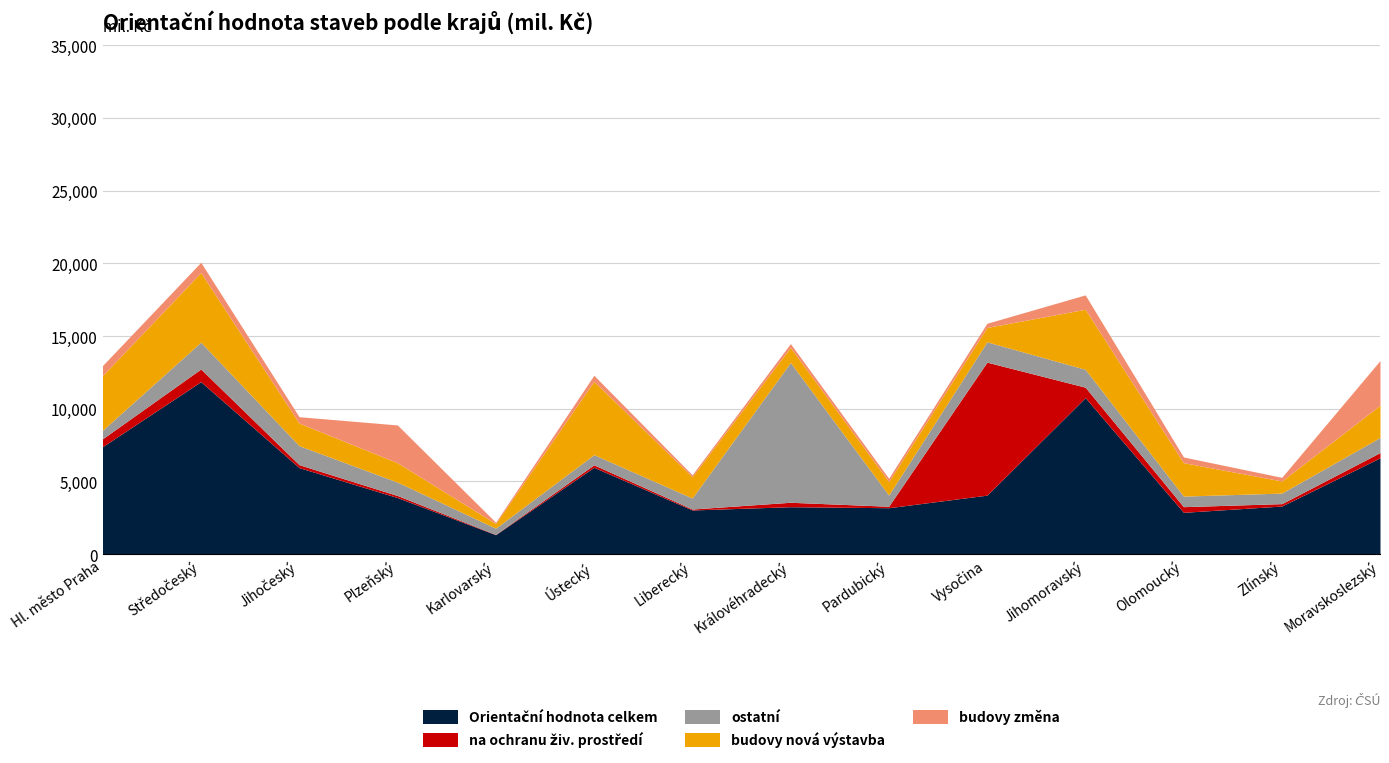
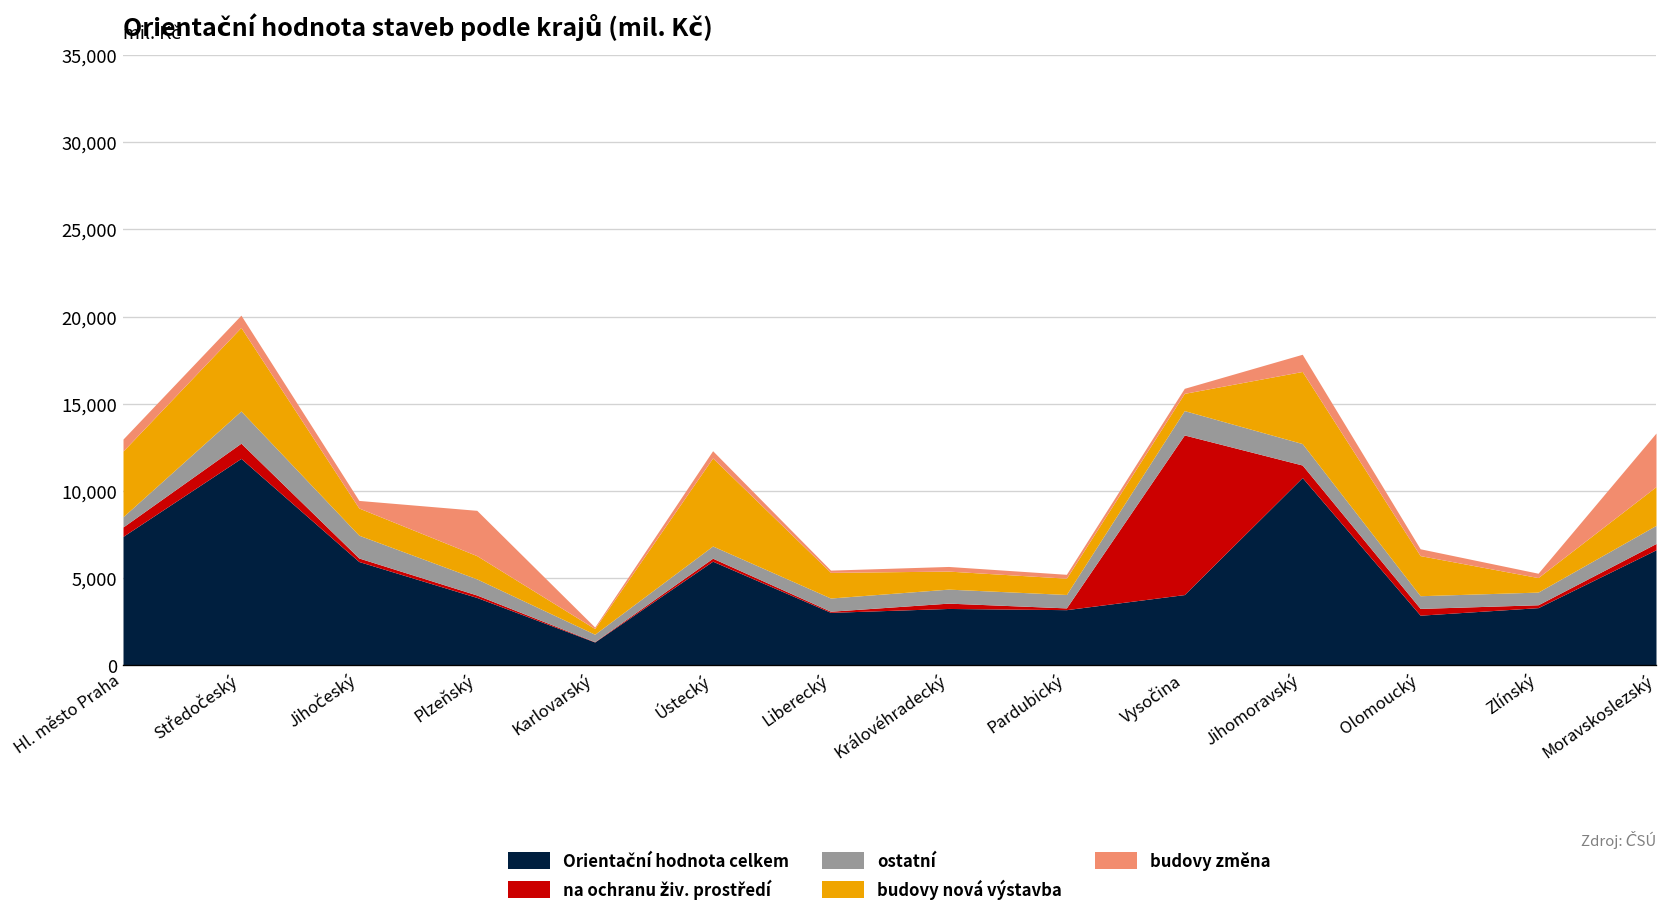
ostatní, Královéhradecký: 9,600 -> 800
